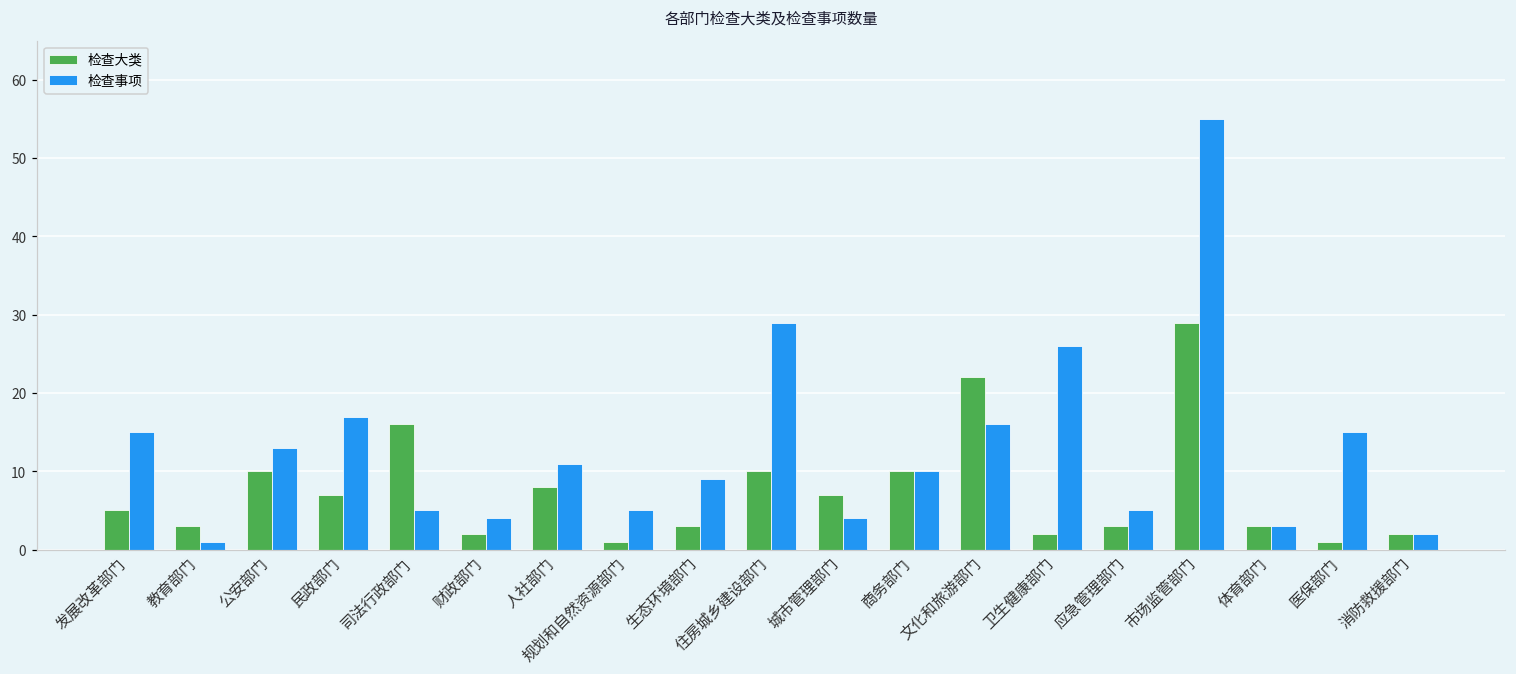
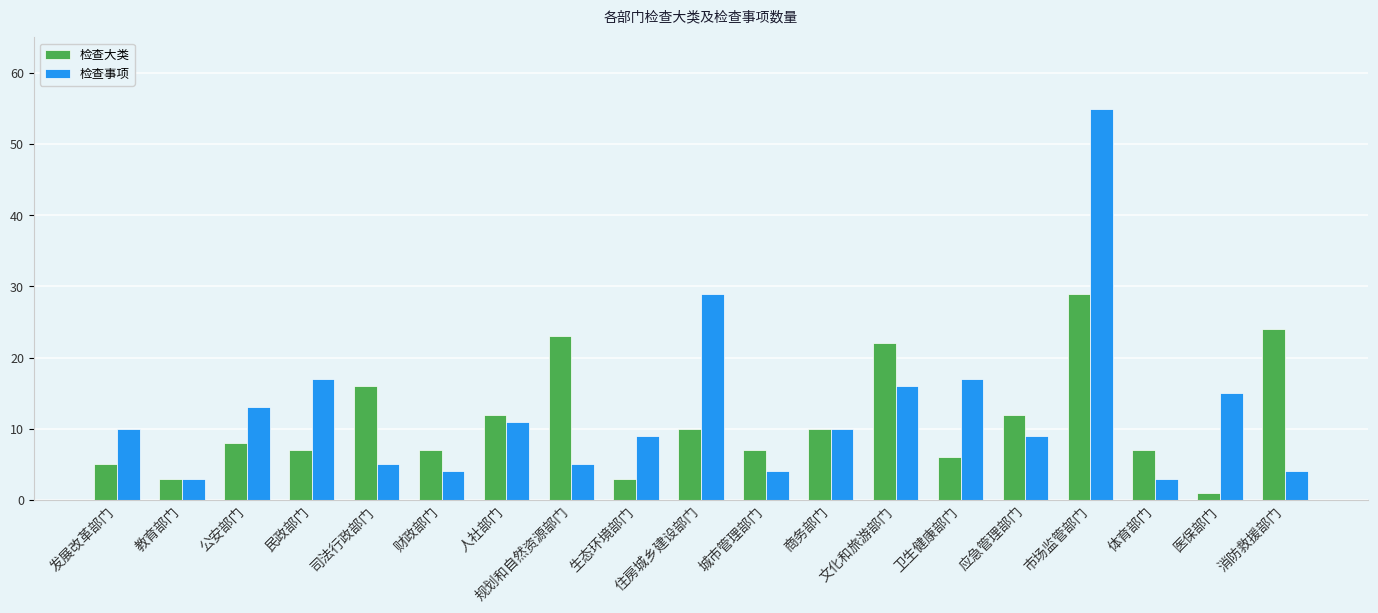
检查事项, 发展改革部门: 15 -> 10
检查事项, 教育部门: 1 -> 3
检查大类, 公安部门: 10 -> 8
检查大类, 财政部门: 2 -> 7
检查大类, 人社部门: 8 -> 12
检查大类, 规划和自然资源部门: 1 -> 23
检查大类, 卫生健康部门: 2 -> 6
检查事项, 卫生健康部门: 26 -> 17
检查大类, 应急管理部门: 3 -> 12
检查事项, 应急管理部门: 5 -> 9
检查大类, 体育部门: 3 -> 7
检查大类, 消防救援部门: 2 -> 24
检查事项, 消防救援部门: 2 -> 4
